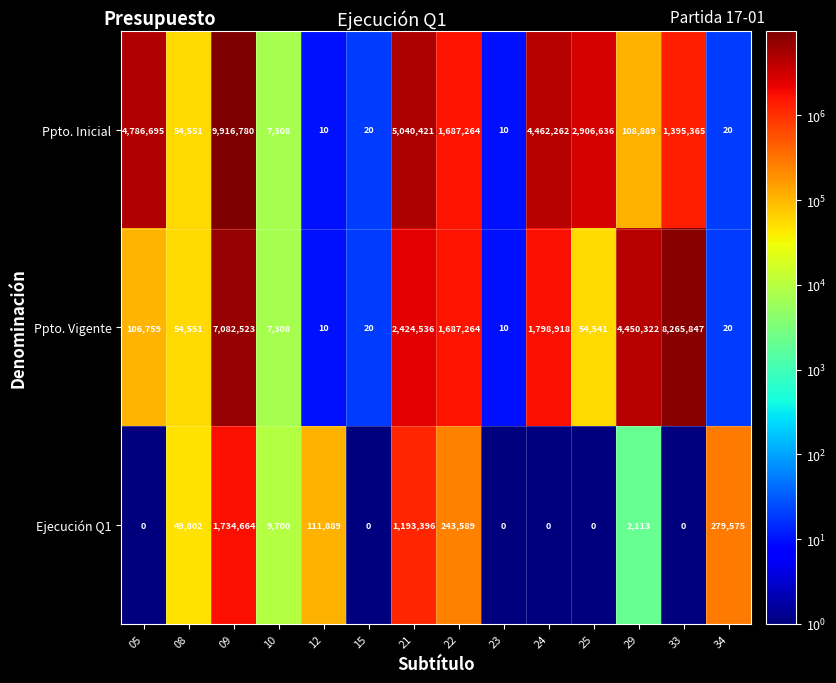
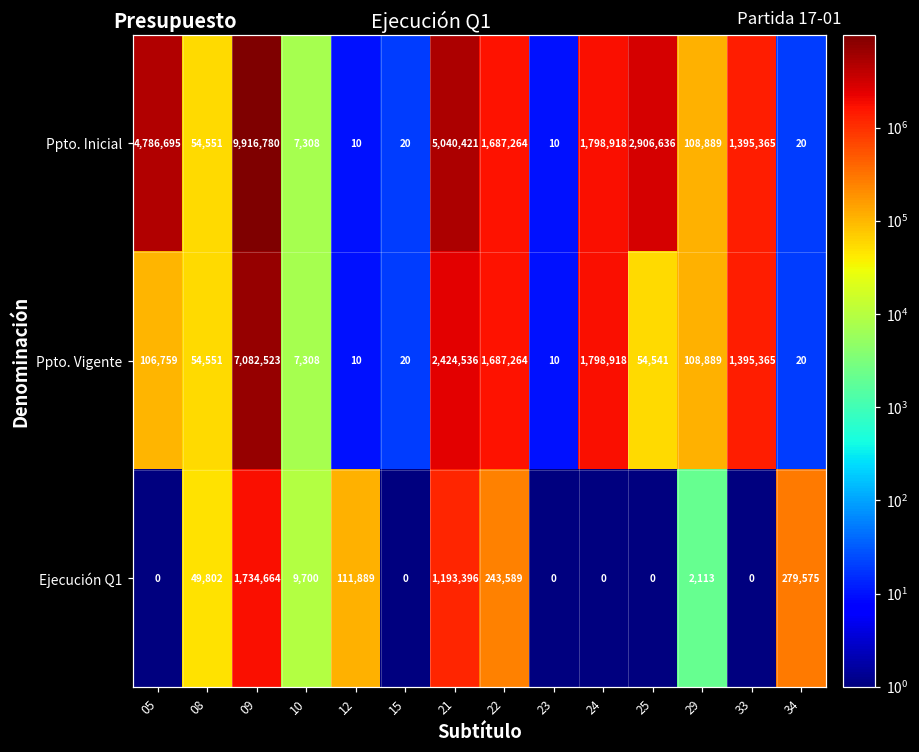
Ppto. Inicial, 24: 4,462,262 -> 1,798,918
Ppto. Vigente, 29: 4,450,322 -> 108,889
Ppto. Vigente, 33: 8,265,847 -> 1,395,365
